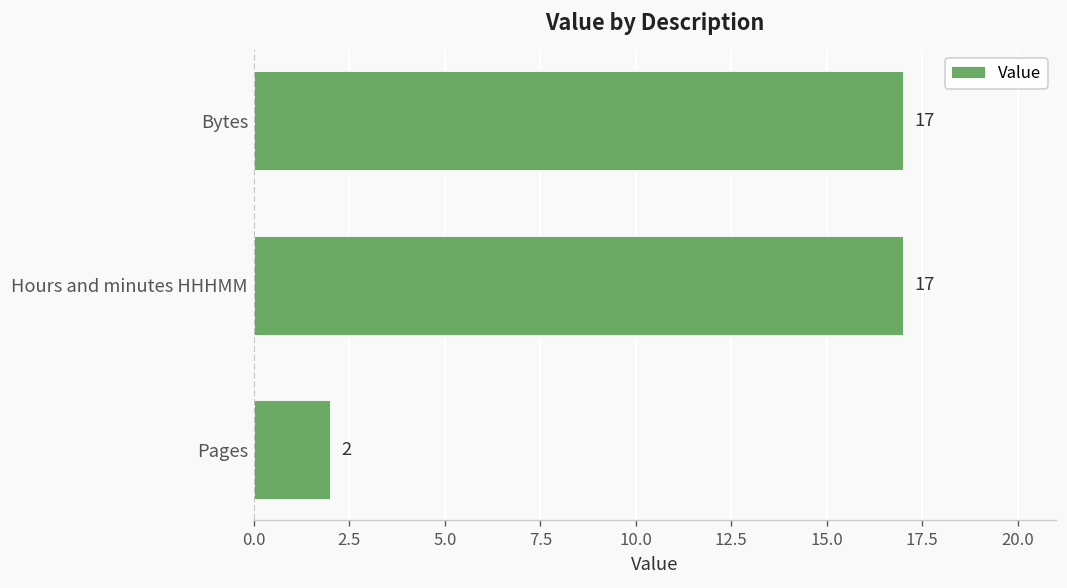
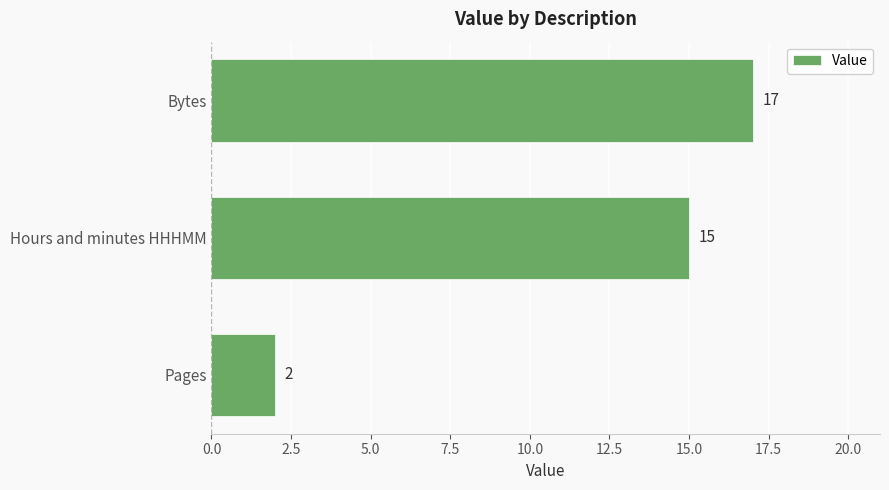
Hours and minutes HHHMM: 17 -> 15
